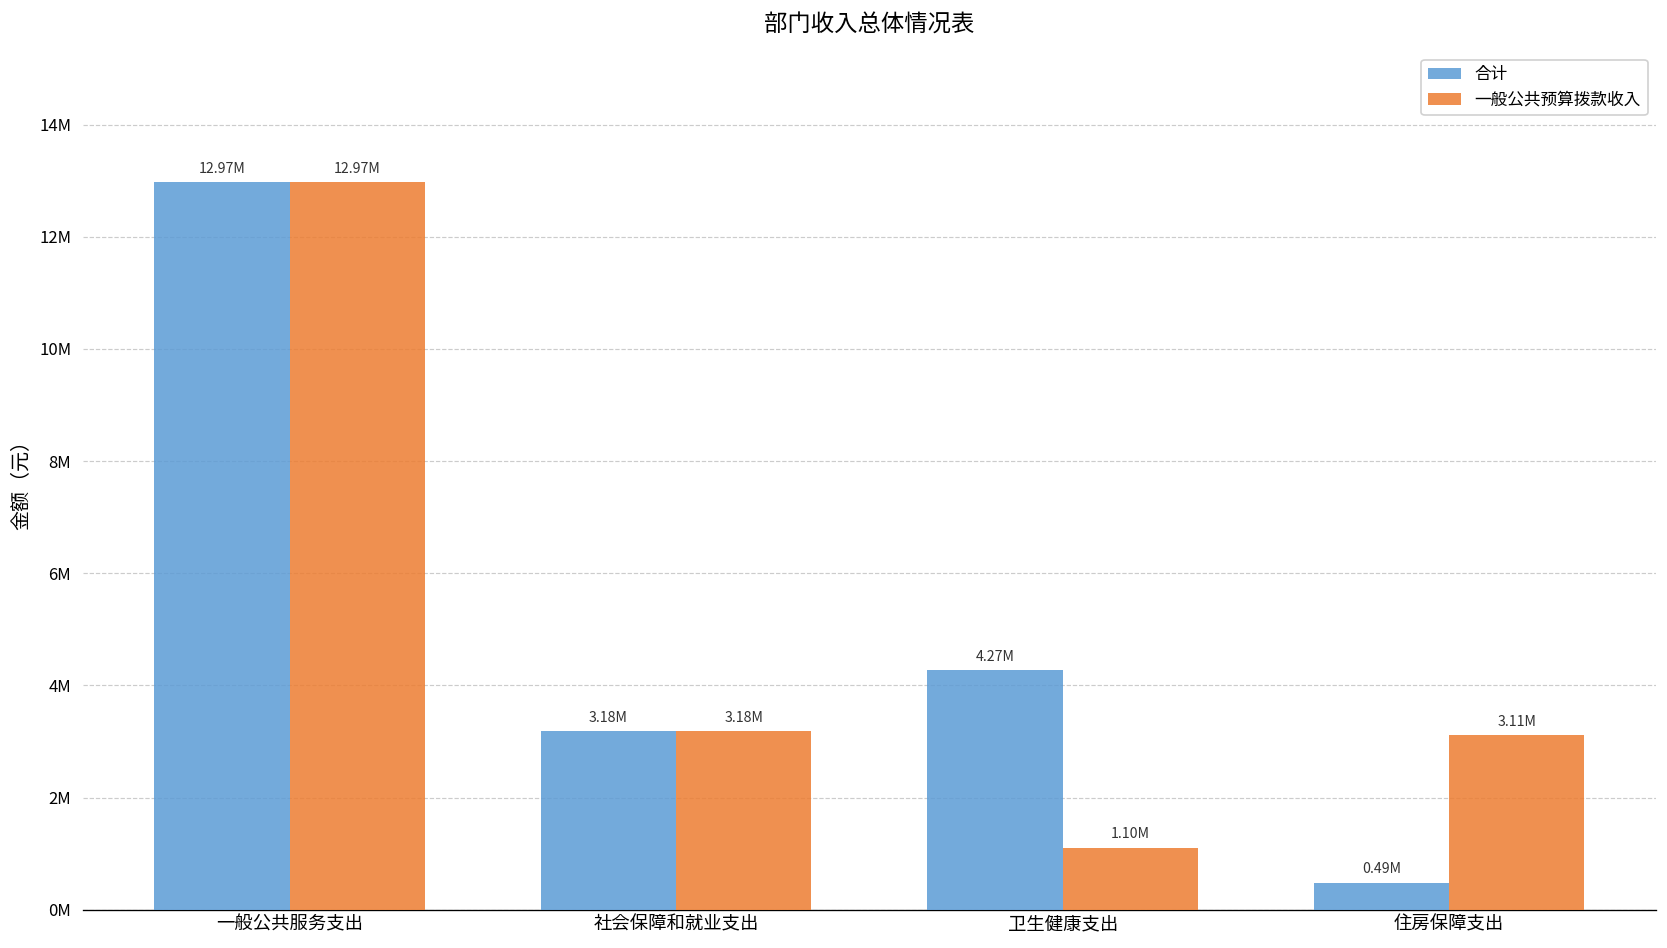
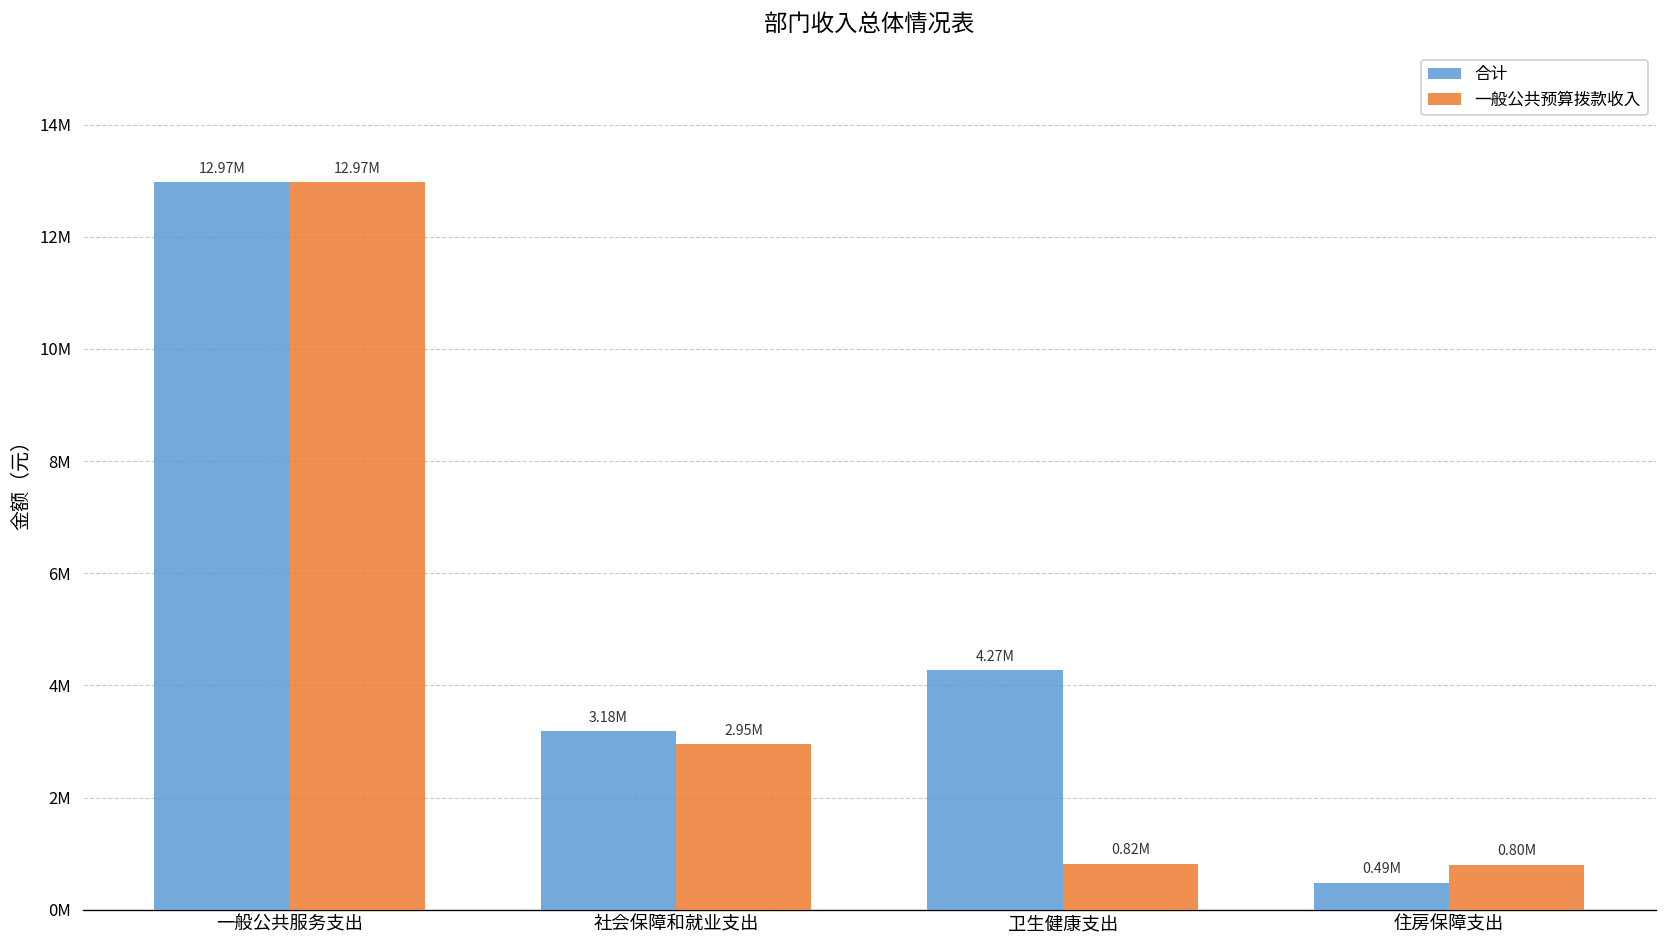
一般公共预算拨款收入, 社会保障和就业支出: 3.18M -> 2.95M
一般公共预算拨款收入, 卫生健康支出: 1.10M -> 0.82M
一般公共预算拨款收入, 住房保障支出: 3.11M -> 0.80M
